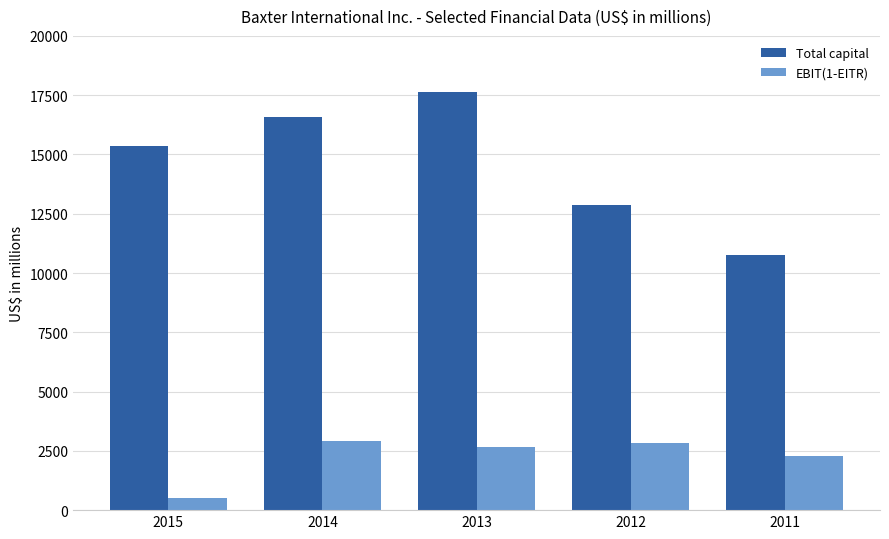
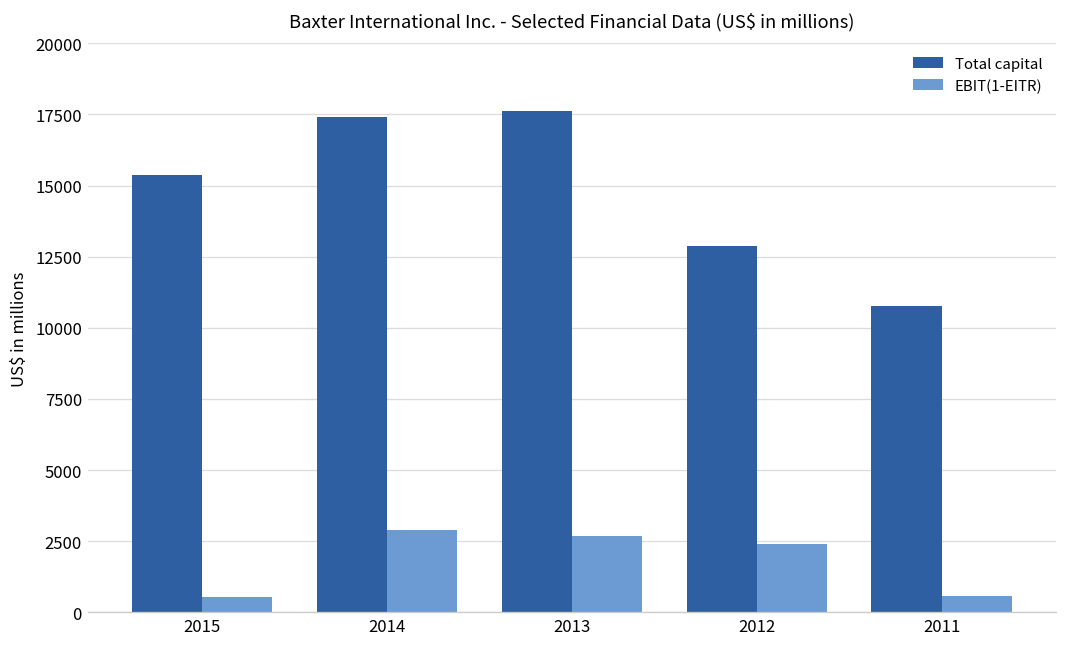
Total capital, 2014: 16600 -> 17400
EBIT(1-EITR), 2012: 2800 -> 2400
EBIT(1-EITR), 2011: 2300 -> 600
